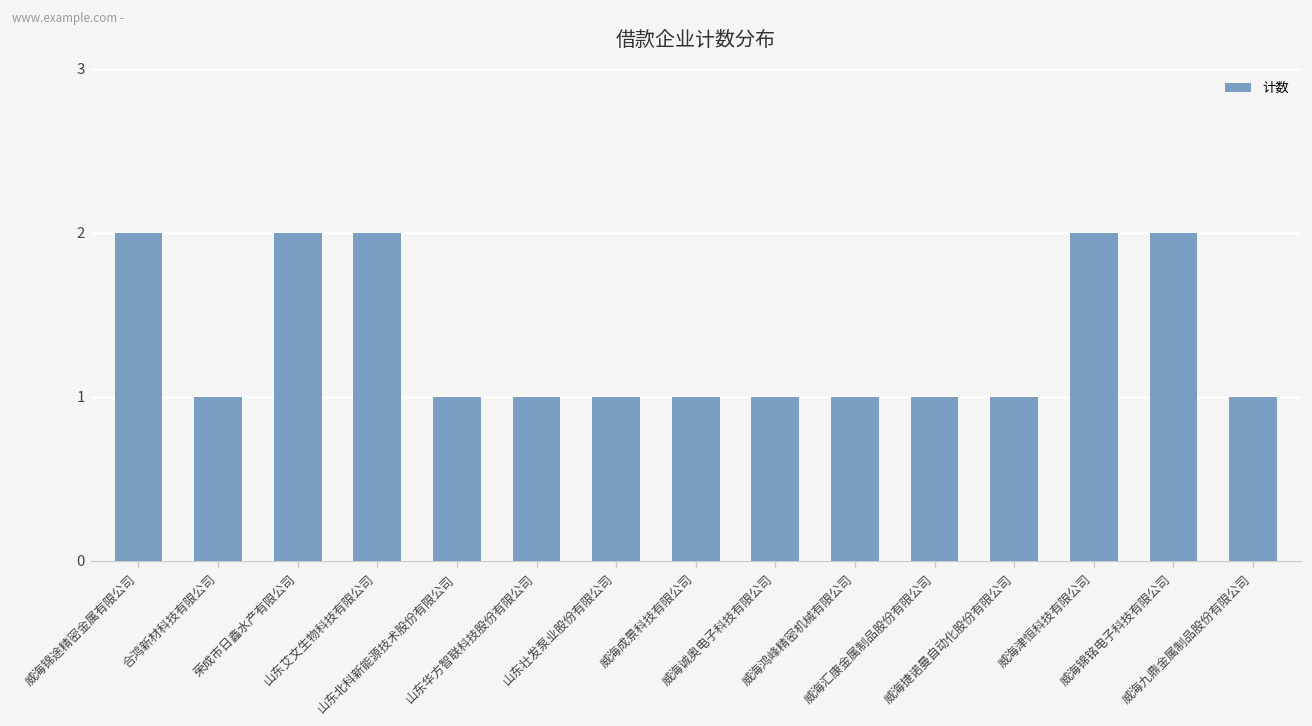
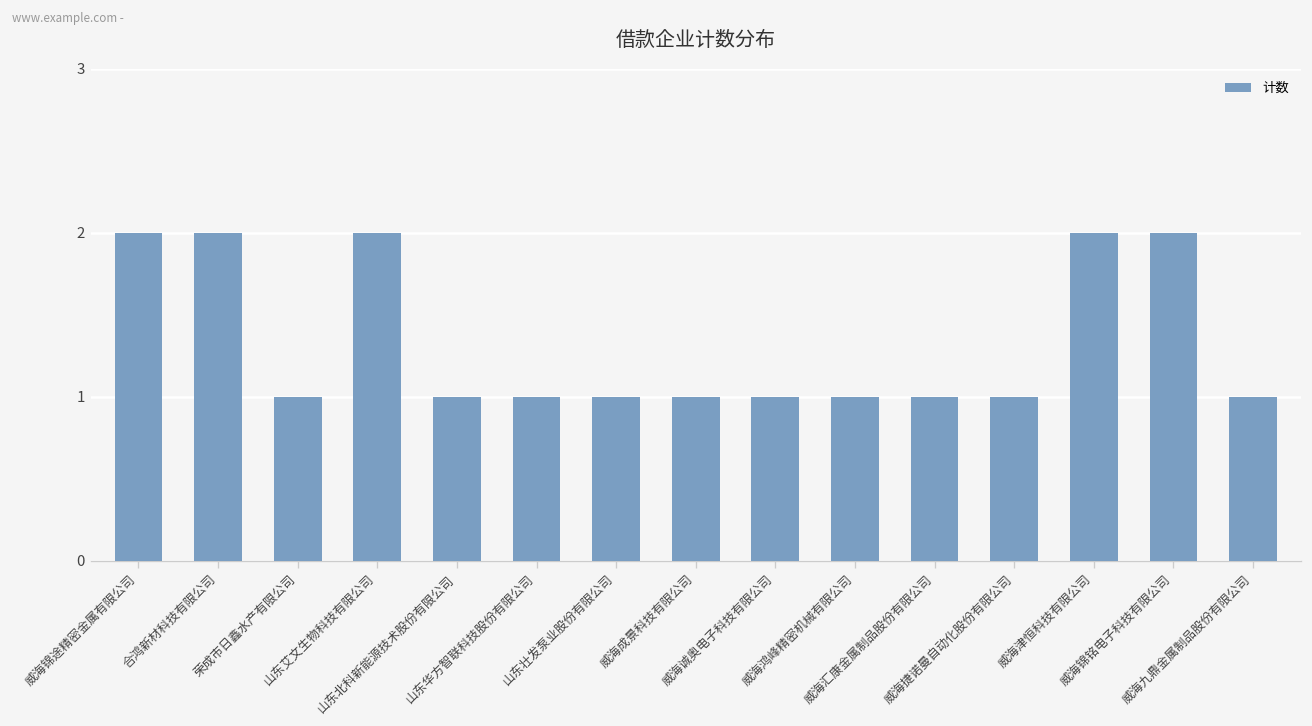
合鸿新材科技有限公司: 1 -> 2
荣成市日鑫水产有限公司: 2 -> 1
